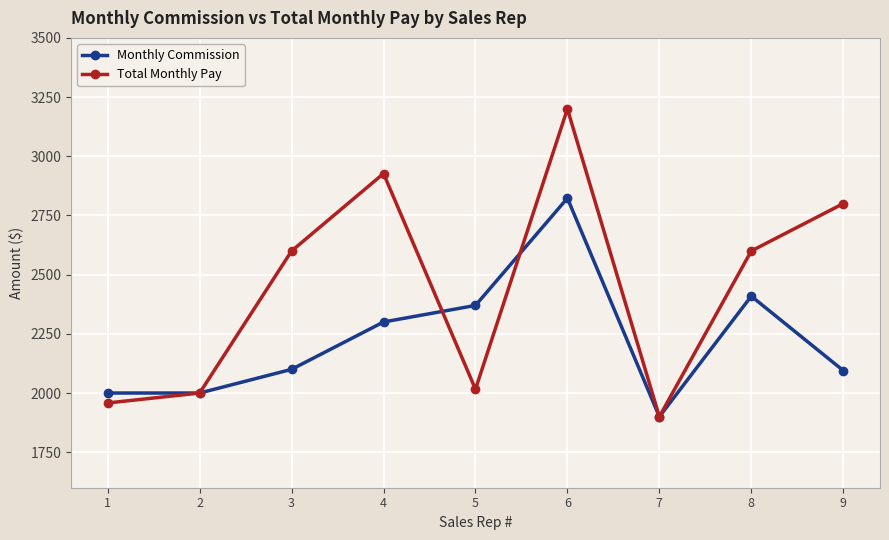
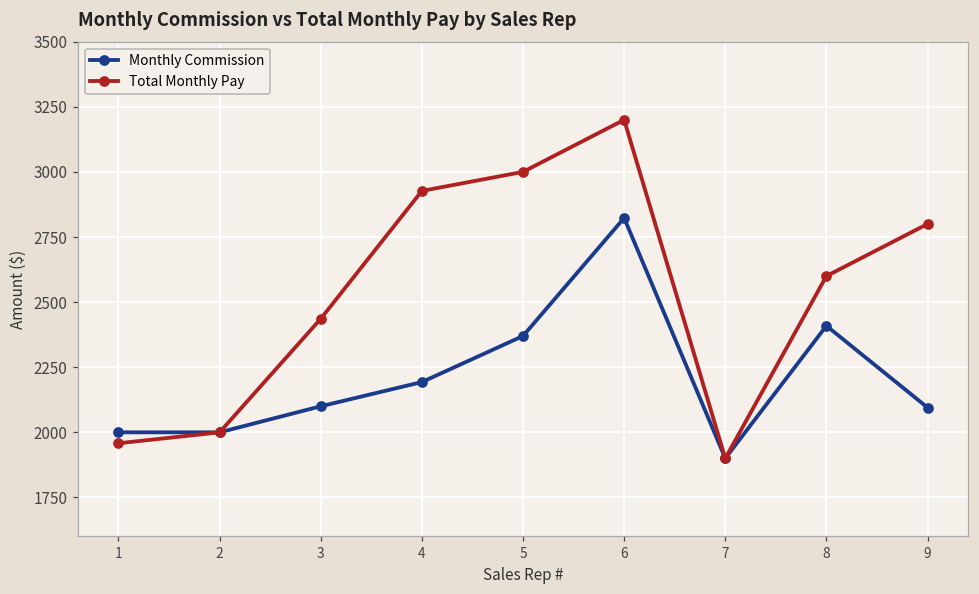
Total Monthly Pay, 3: 2600 -> 2440
Monthly Commission, 4: 2300 -> 2190
Total Monthly Pay, 5: 2020 -> 3000
